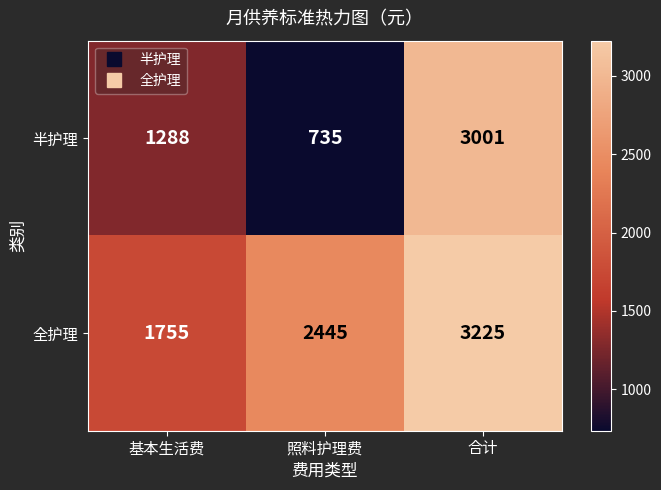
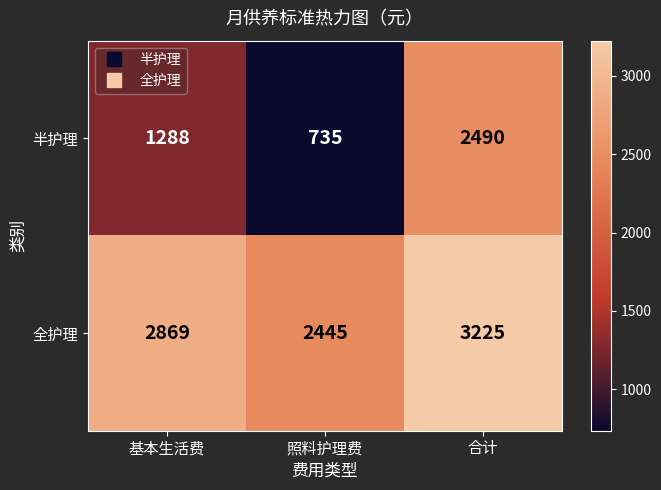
半护理, 合计: 3001 -> 2490
全护理, 基本生活费: 1755 -> 2869
